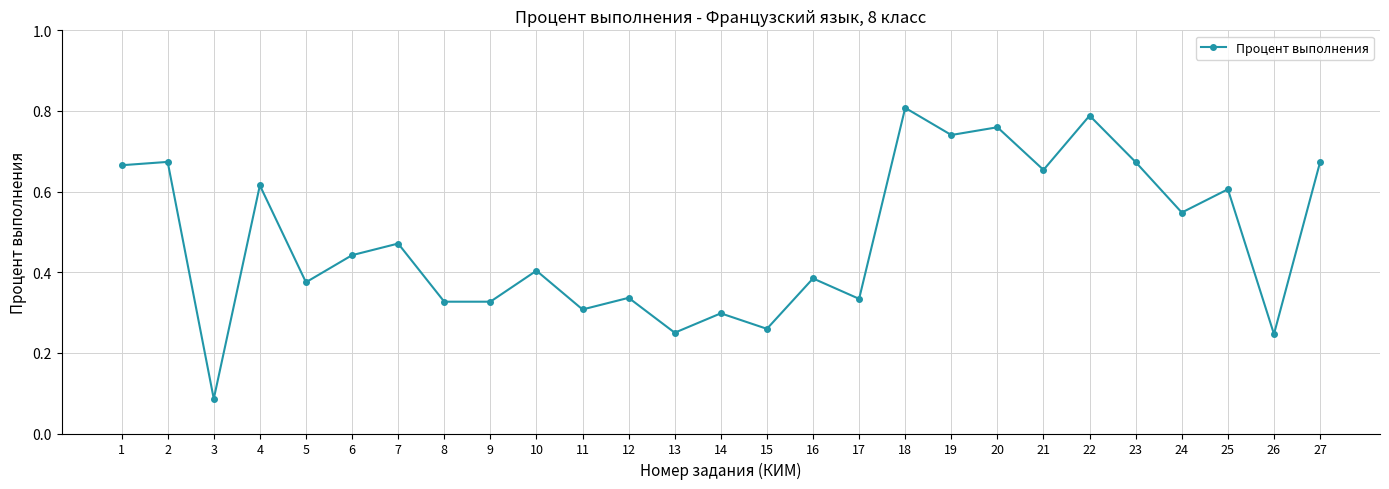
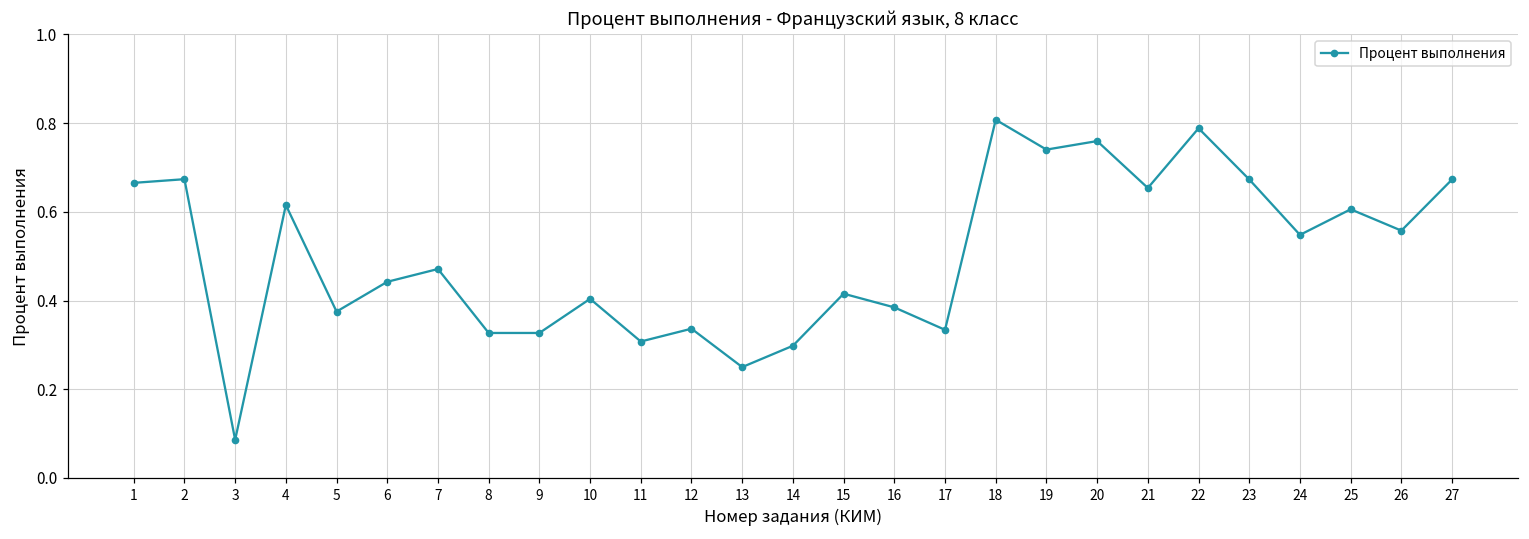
15: 0.26 -> 0.42
26: 0.25 -> 0.56
